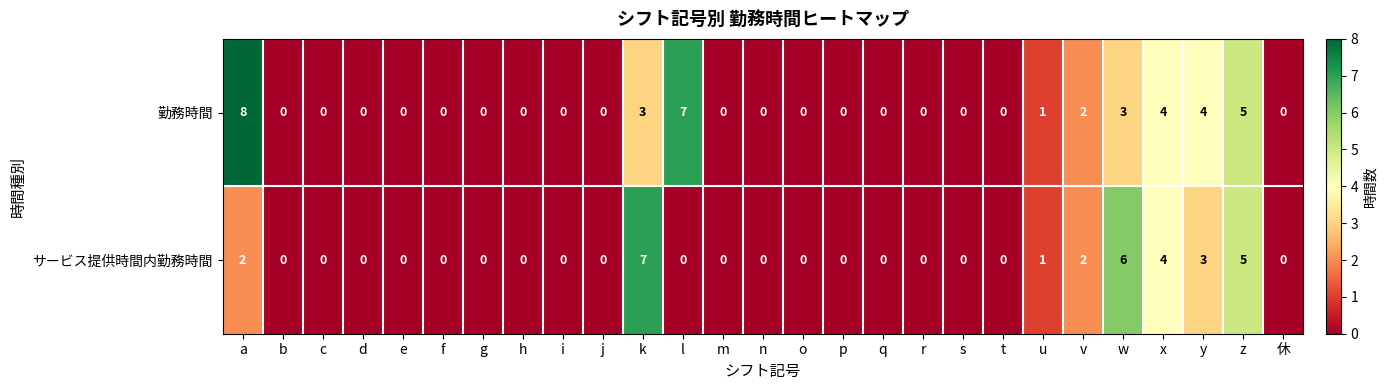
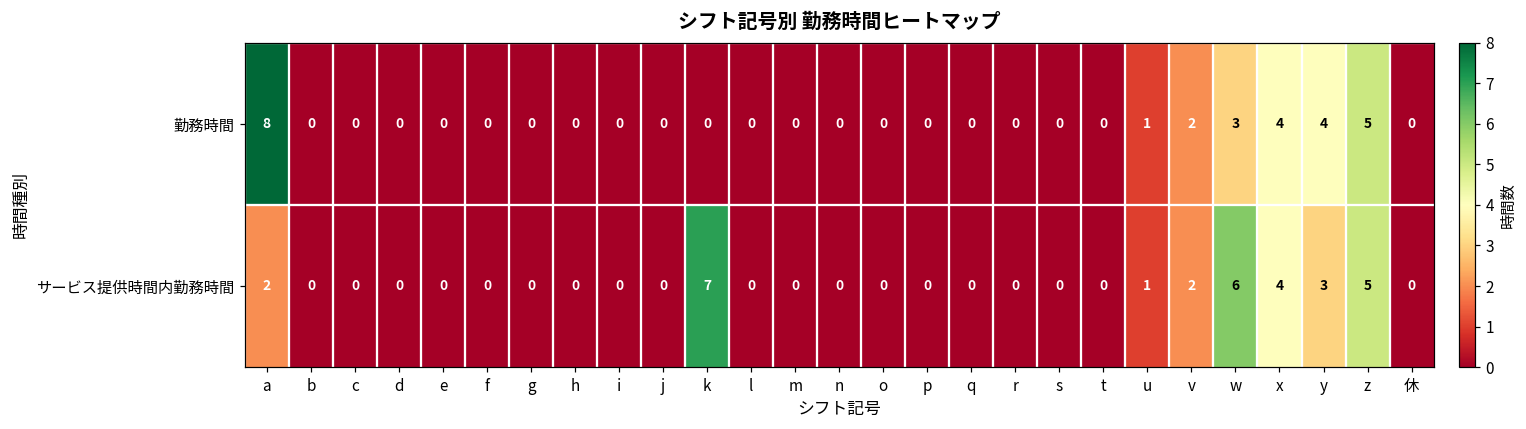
勤務時間, k: 3 -> 0
勤務時間, l: 7 -> 0
